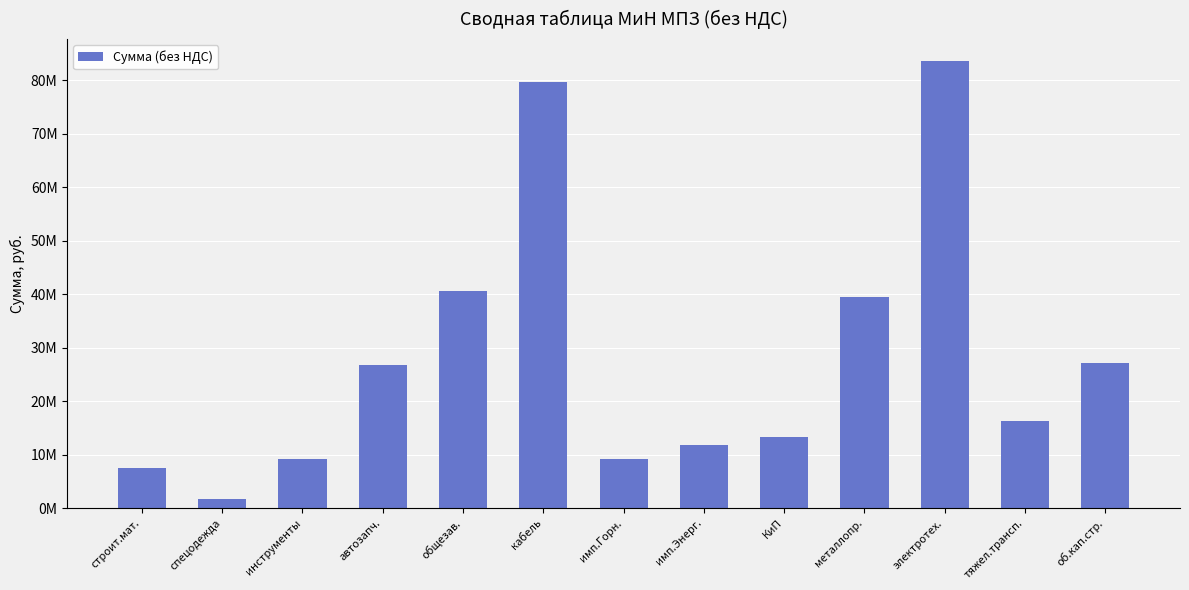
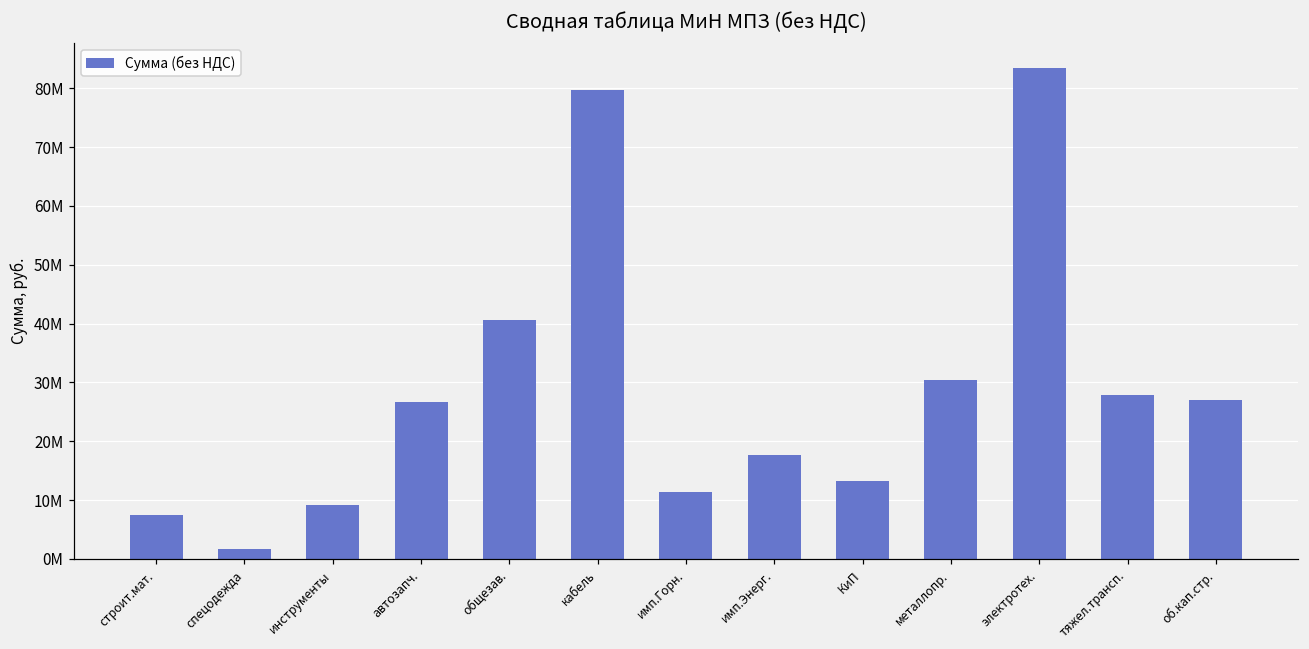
имп.Горн.: 9М -> 11М
имп.Энерг.: 12М -> 18М
металлопр.: 40М -> 30М
тяжел.трансп.: 16М -> 28М
